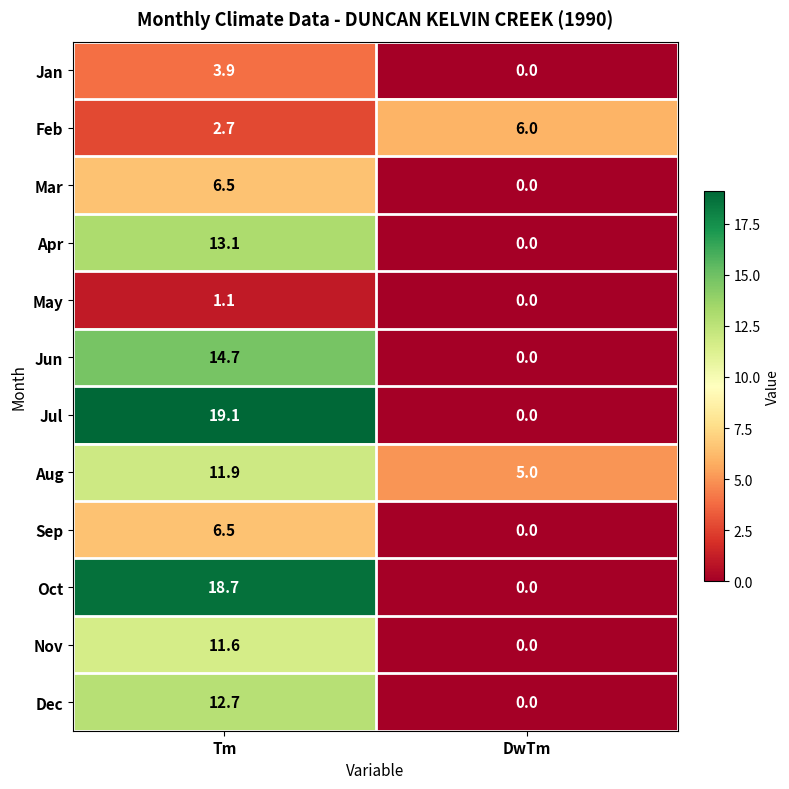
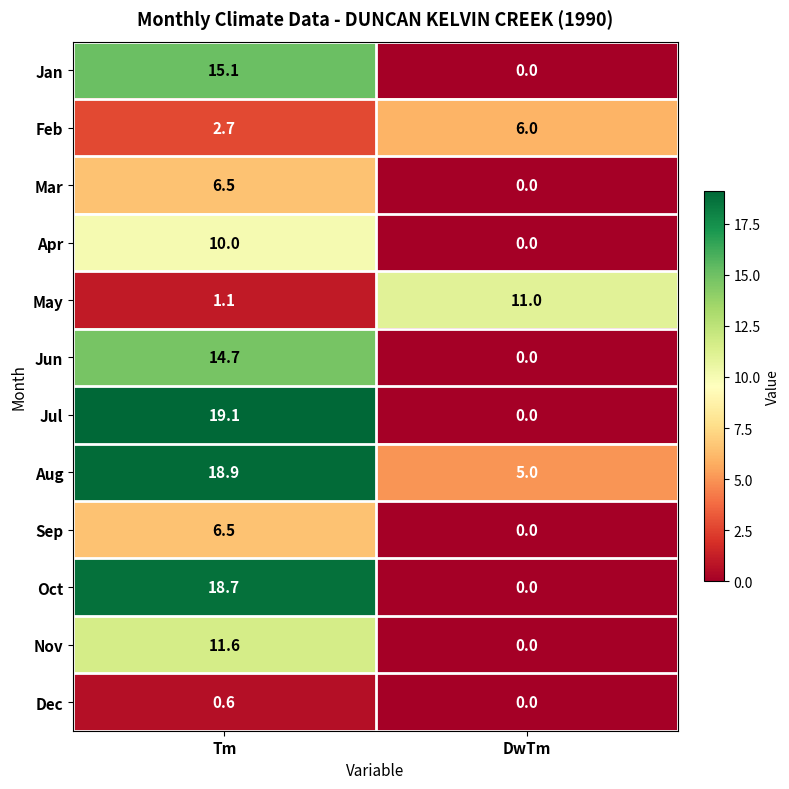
Jan, Tm: 3.9 -> 15.1
Apr, Tm: 13.1 -> 10.0
May, DwTm: 0.0 -> 11.0
Aug, Tm: 11.9 -> 18.9
Dec, Tm: 12.7 -> 0.6
